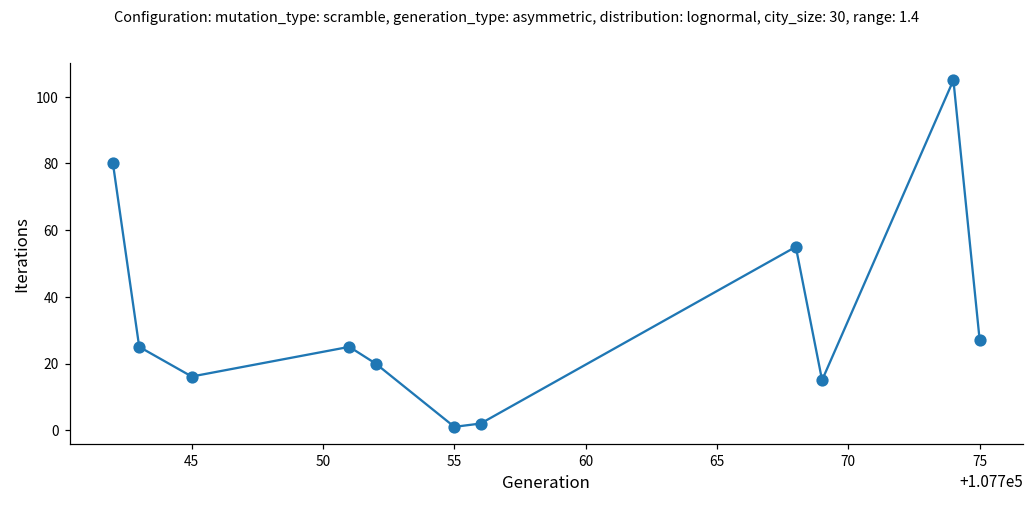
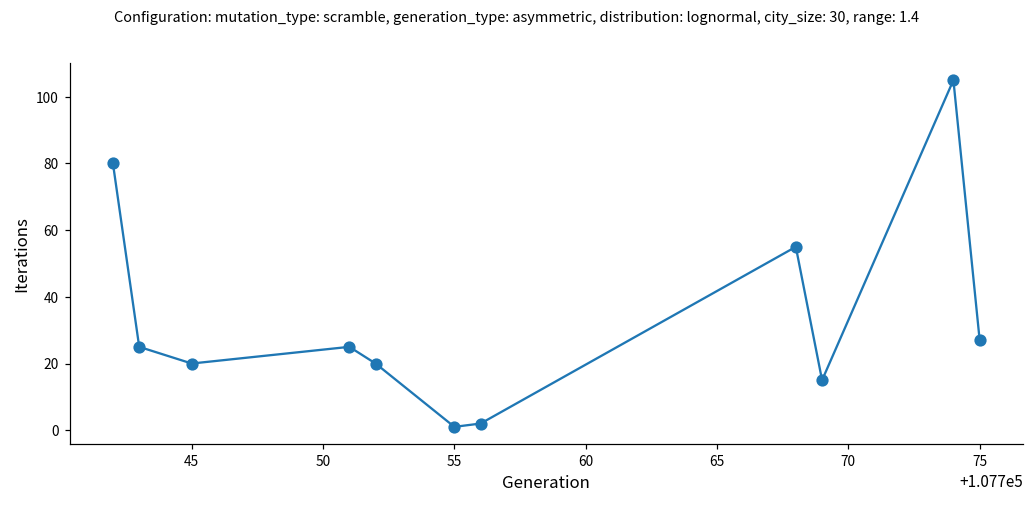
45: 16 -> 20
